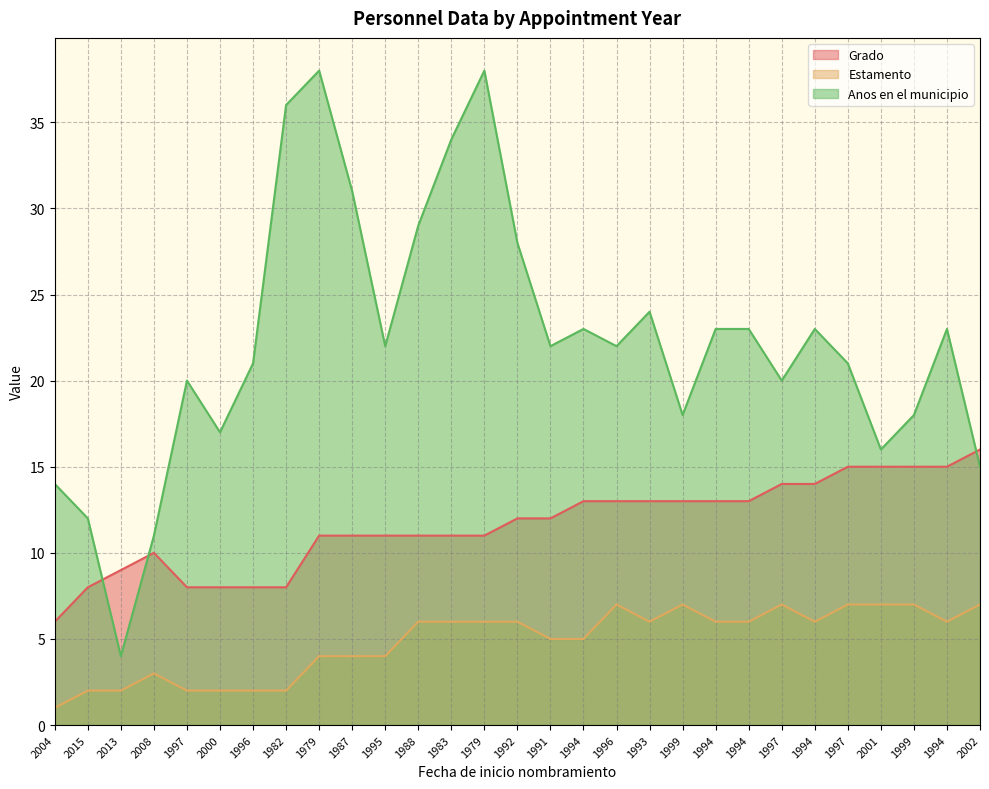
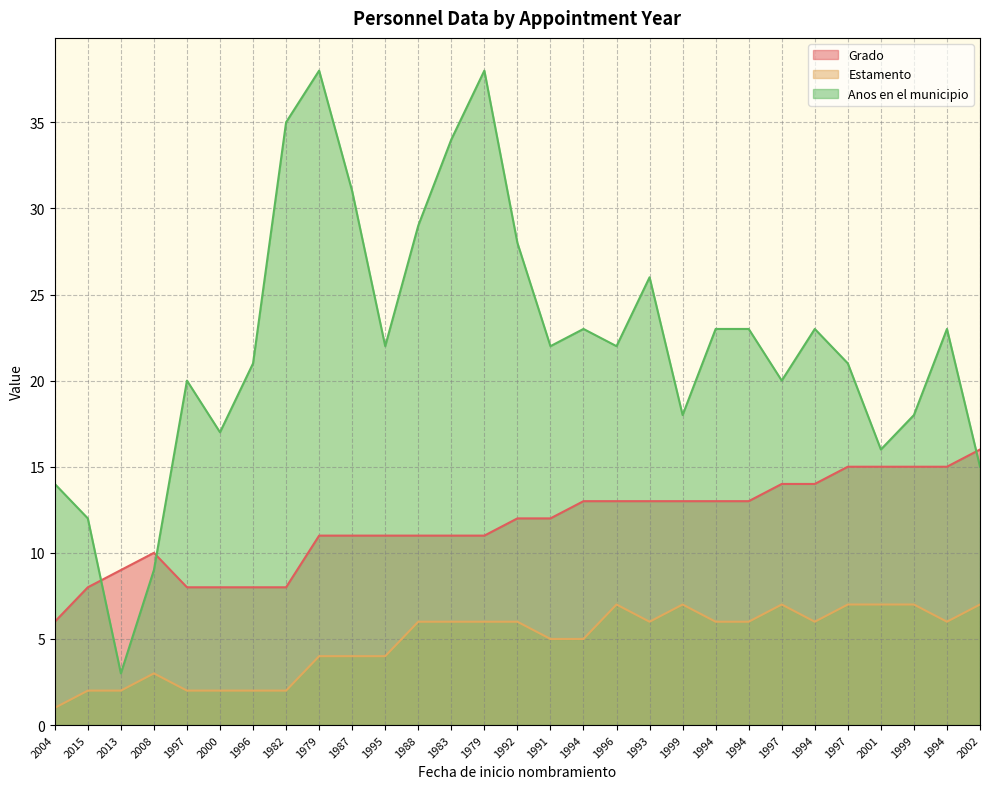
Anos en el municipio, 2013: 4 -> 3
Anos en el municipio, 2008: 11 -> 9
Anos en el municipio, 1982: 36 -> 35
Anos en el municipio, 1993: 24 -> 26
